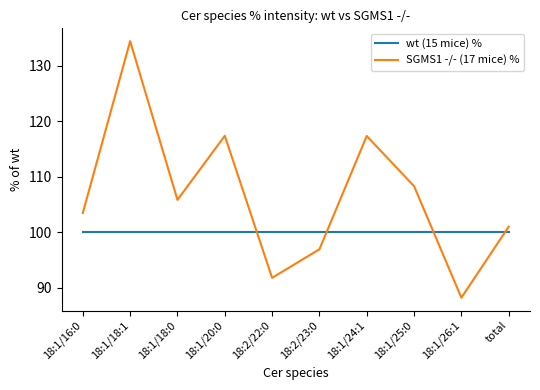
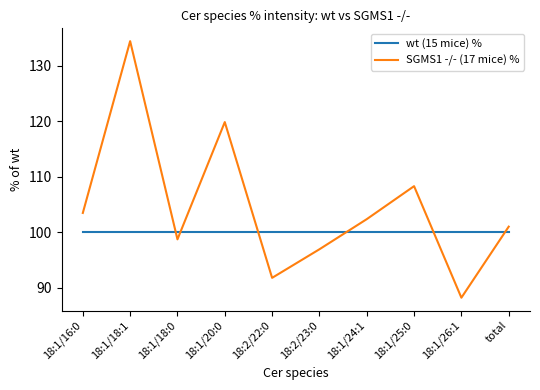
SGMS1 -/- (17 mice) %, 18:1/18:0: 106 -> 99
SGMS1 -/- (17 mice) %, 18:1/20:0: 117 -> 120
SGMS1 -/- (17 mice) %, 18:1/24:1: 117 -> 102
